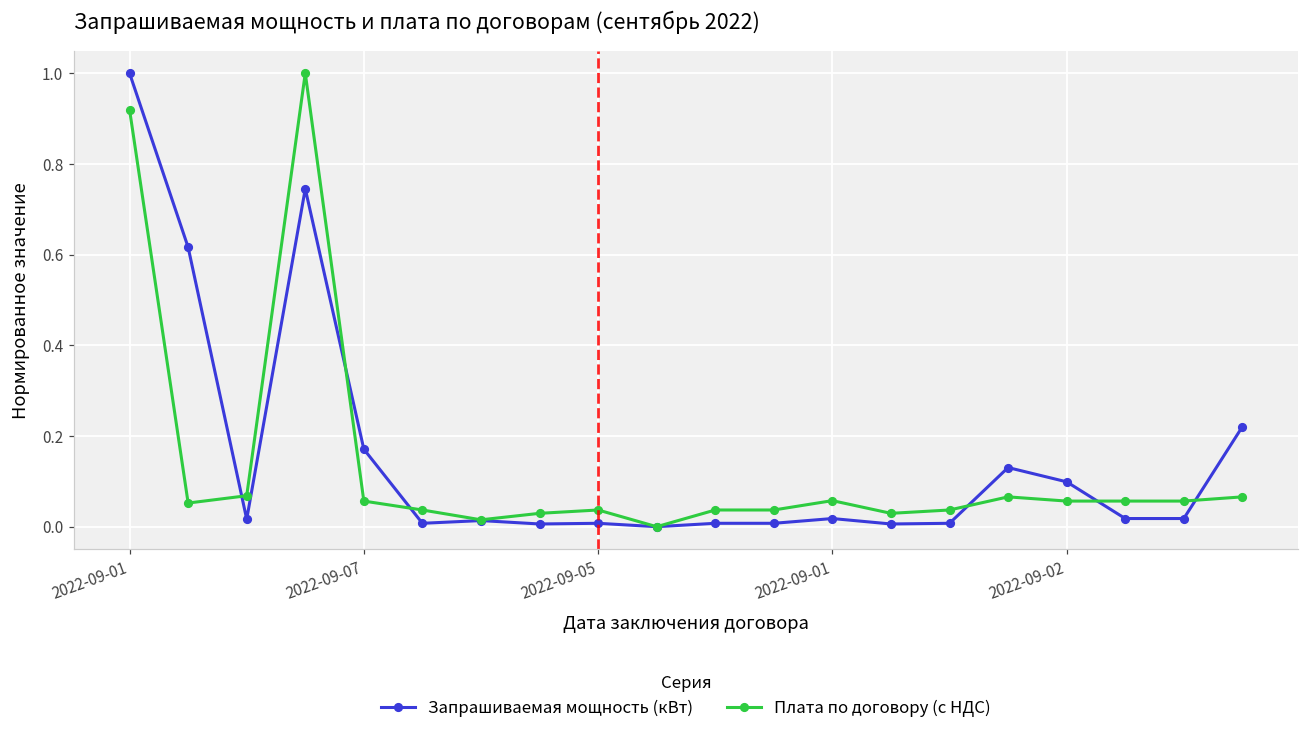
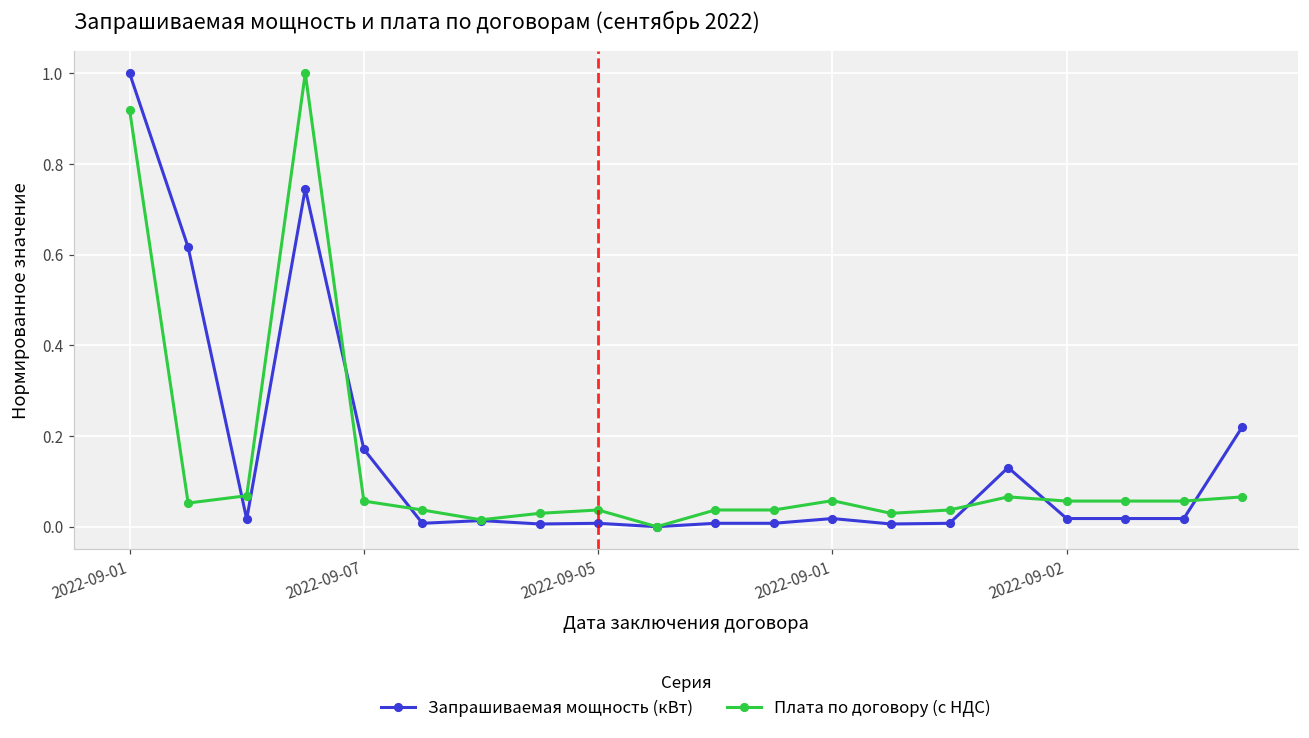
Запрашиваемая мощность (кВт), 2022-09-02: 0.10 -> 0.02
